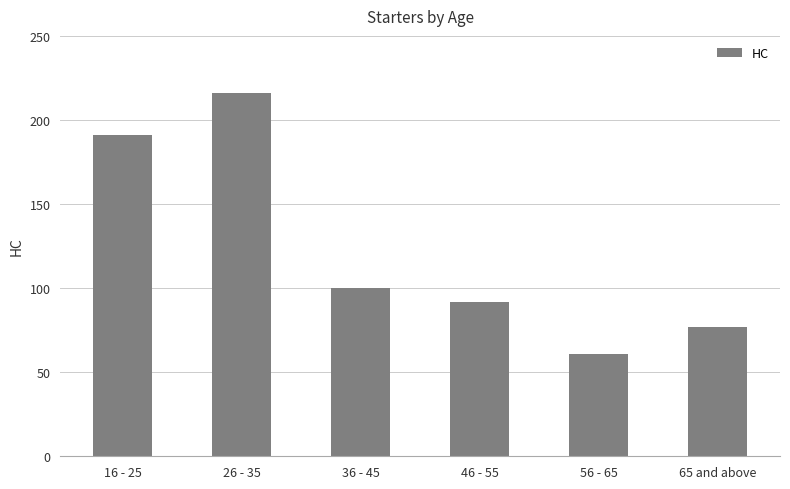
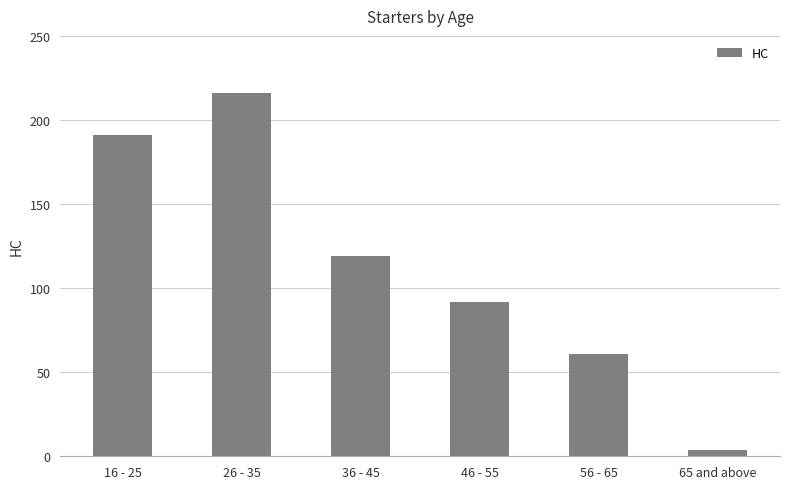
36 - 45: 100 -> 119
65 and above: 77 -> 4
